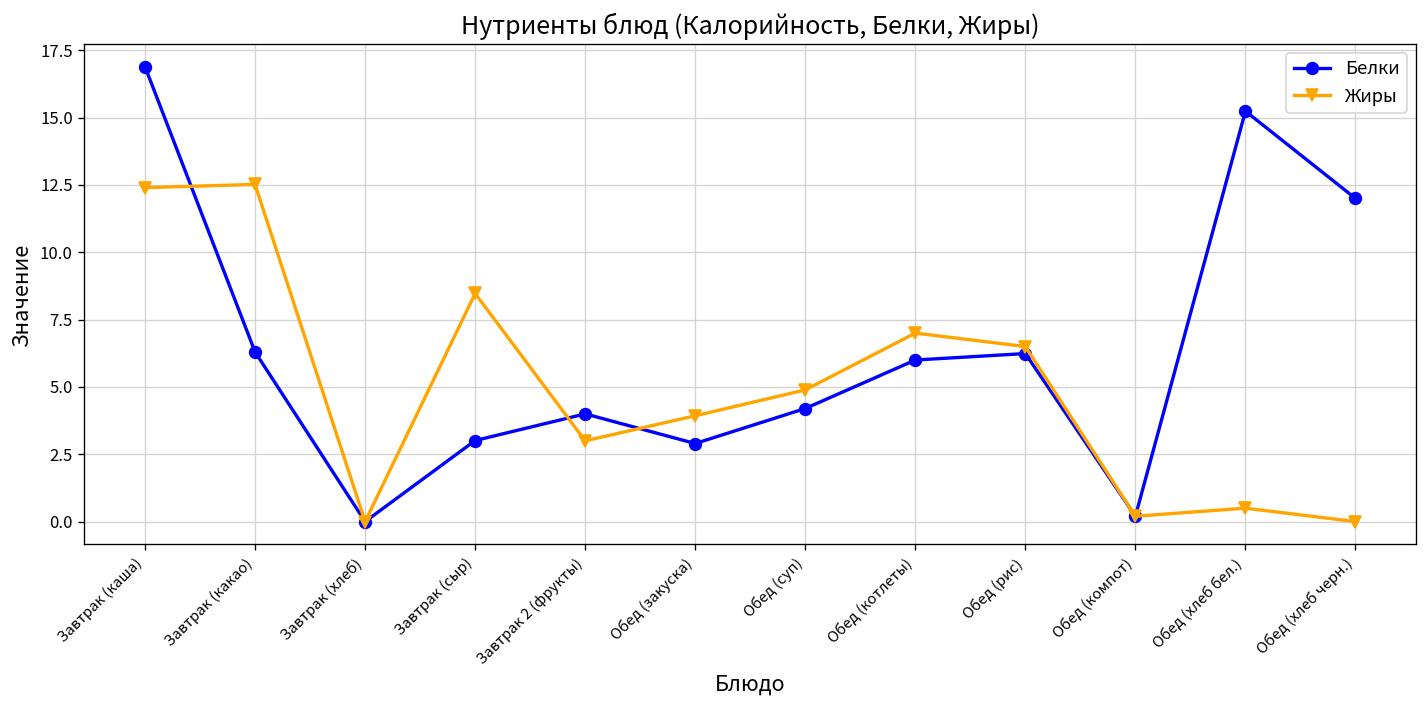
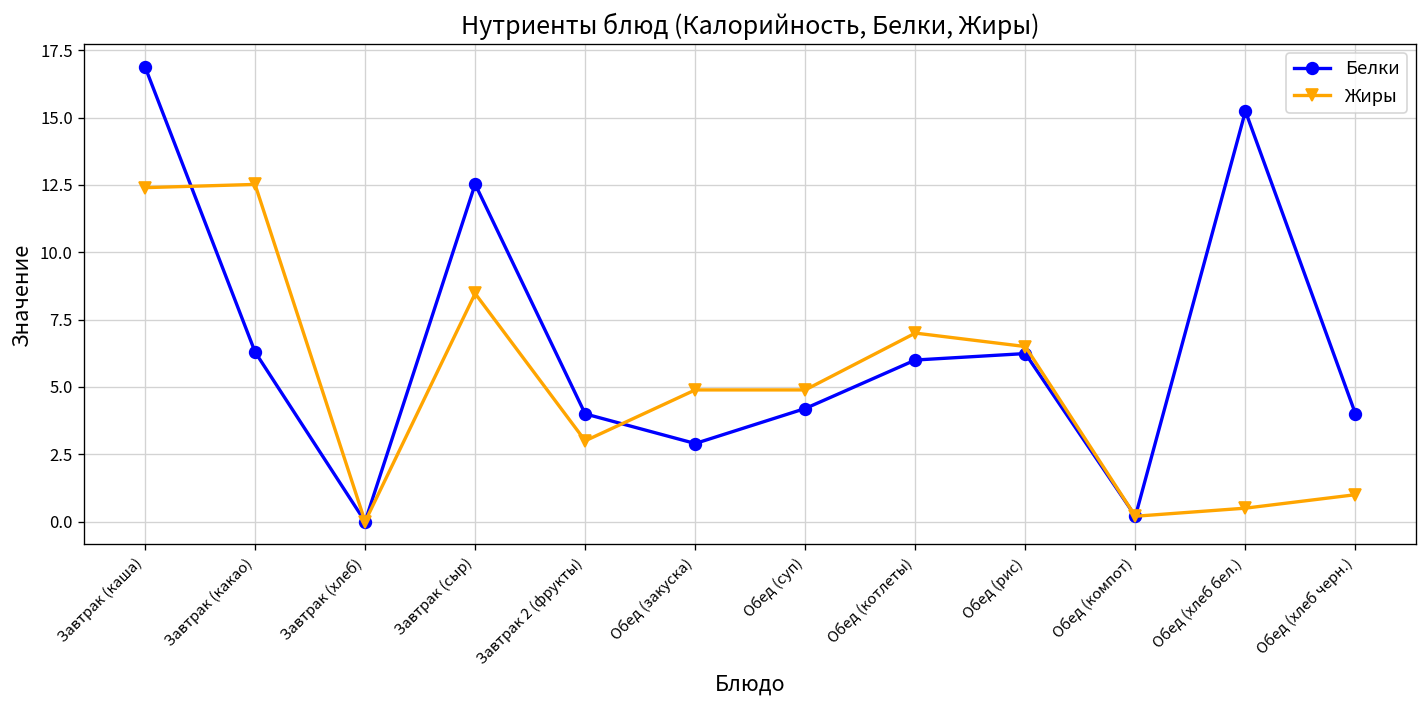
Белки, Завтрак (сыр): 3.0 -> 12.5
Жиры, Обед (закуска): 3.9 -> 4.9
Белки, Обед (хлеб черн.): 12 -> 4
Жиры, Обед (хлеб черн.): 0 -> 1
